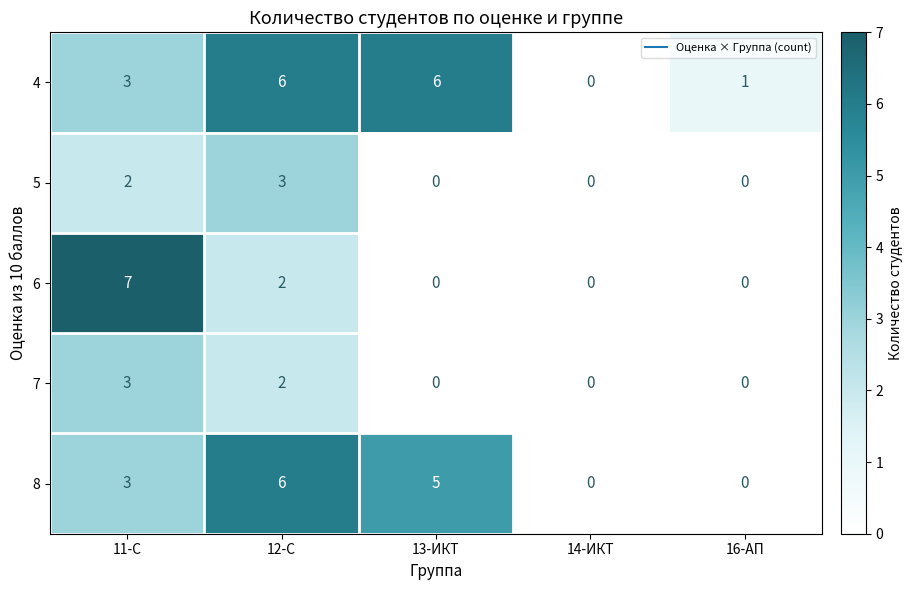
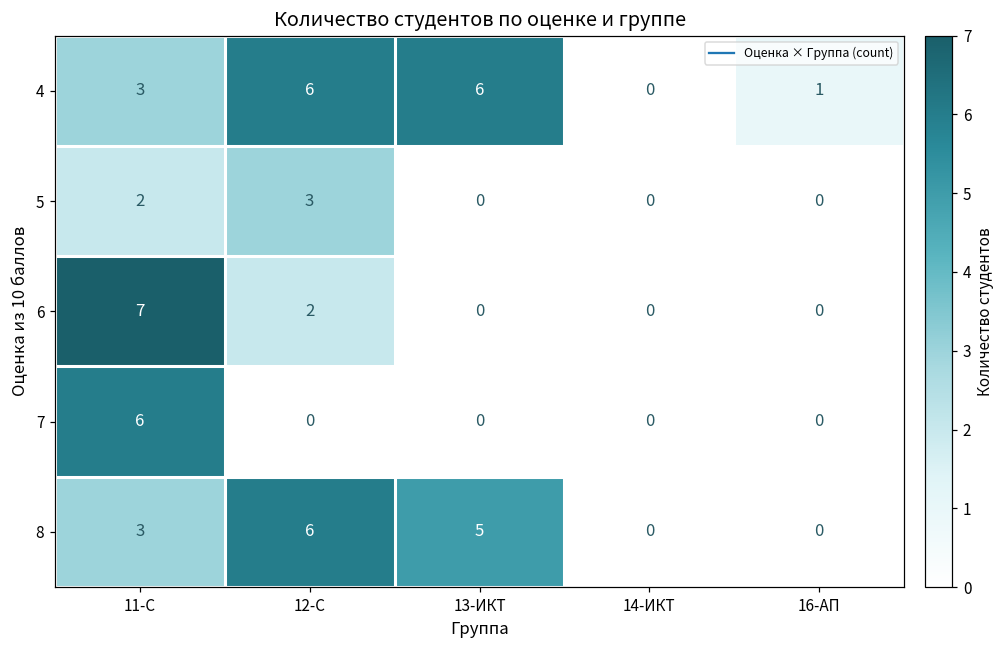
7, 11-С: 3 -> 6
7, 12-С: 2 -> 0
